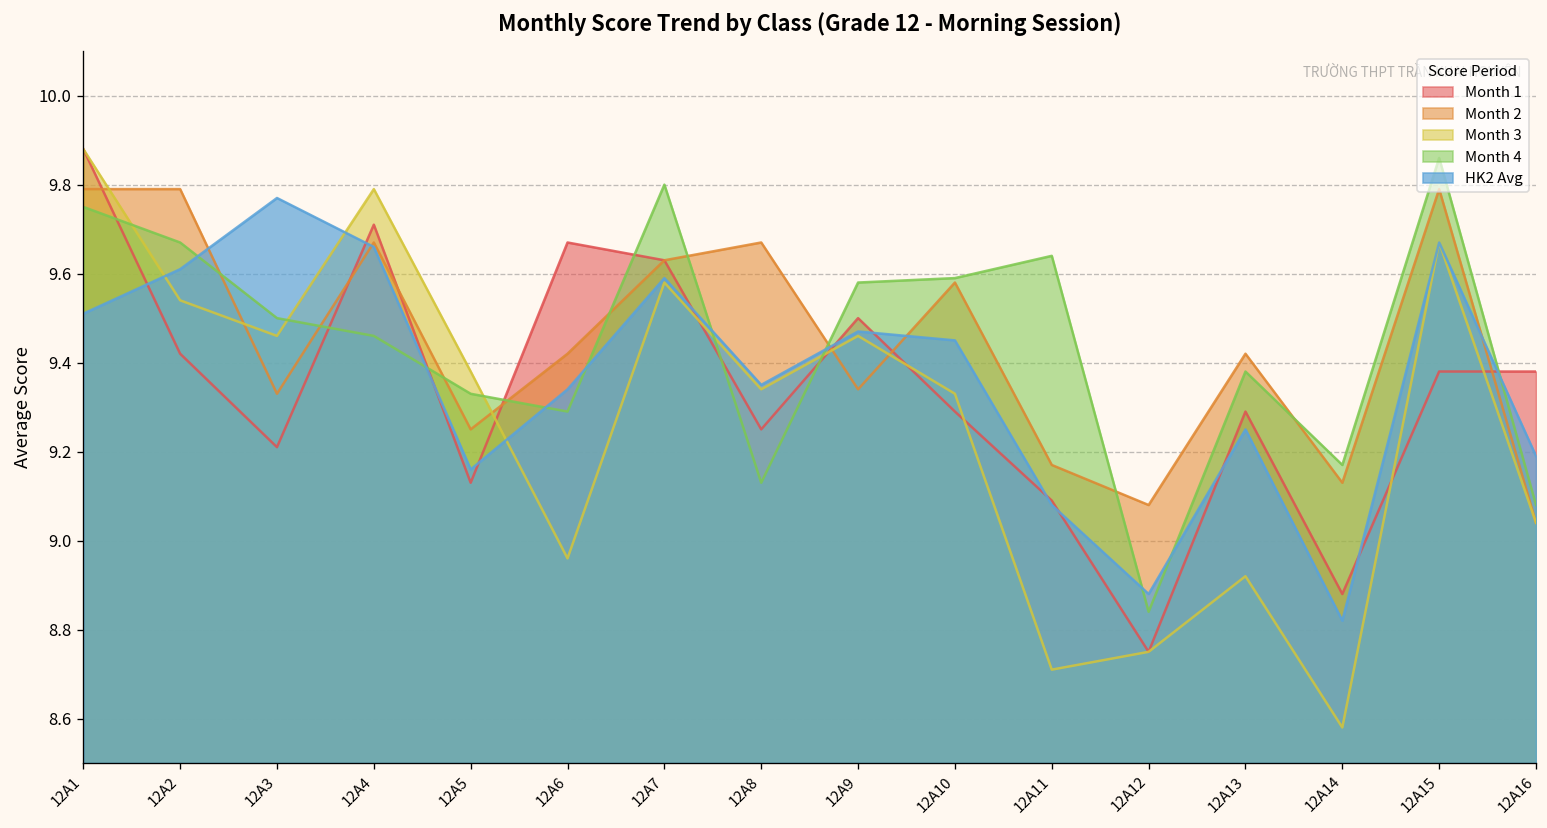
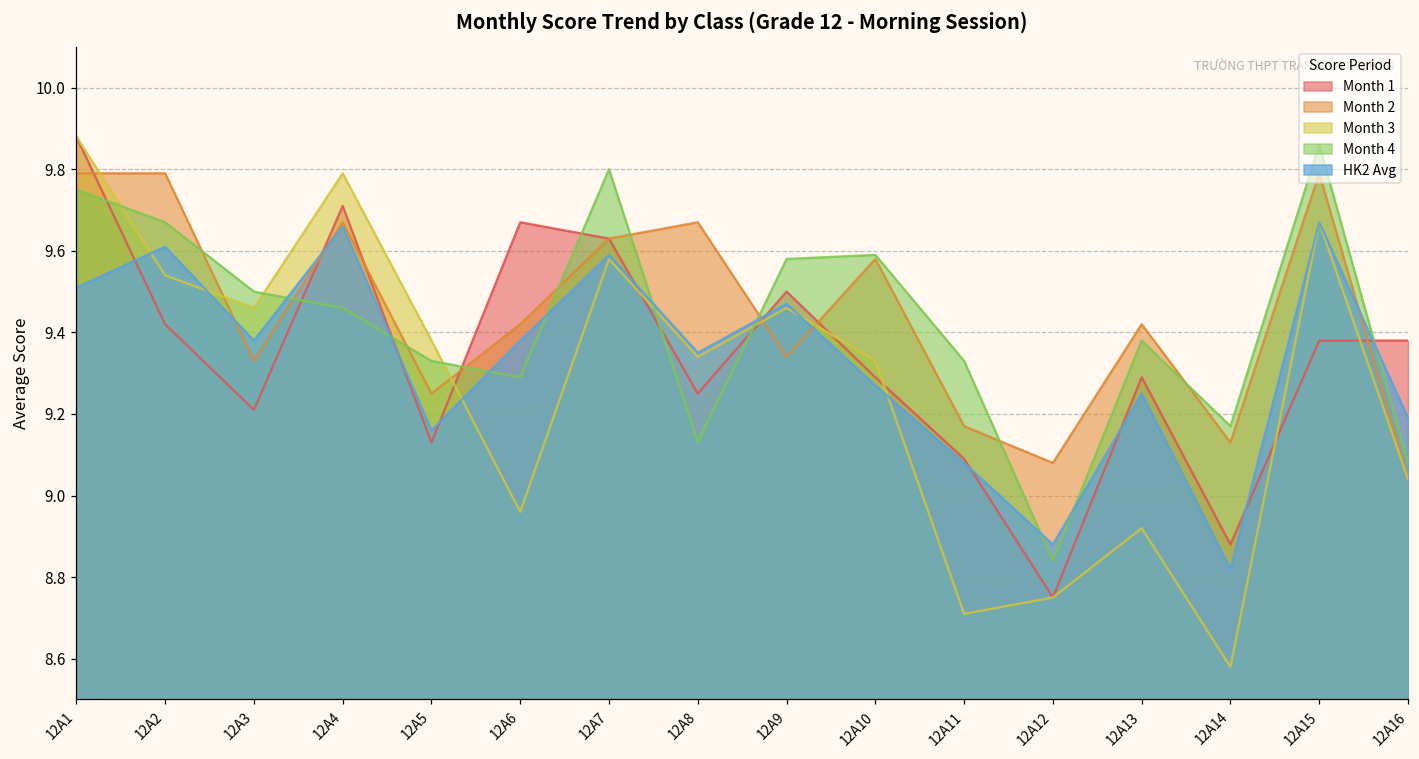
HK2 Avg, 12A3: 9.77 -> 9.38
HK2 Avg, 12A6: 9.34 -> 9.38
HK2 Avg, 12A10: 9.45 -> 9.27
Month 4, 12A11: 9.64 -> 9.33
